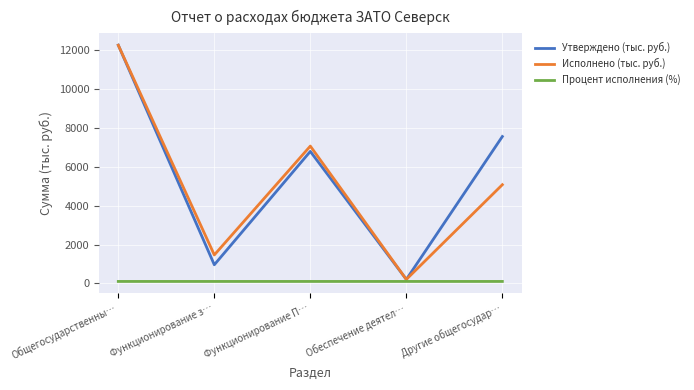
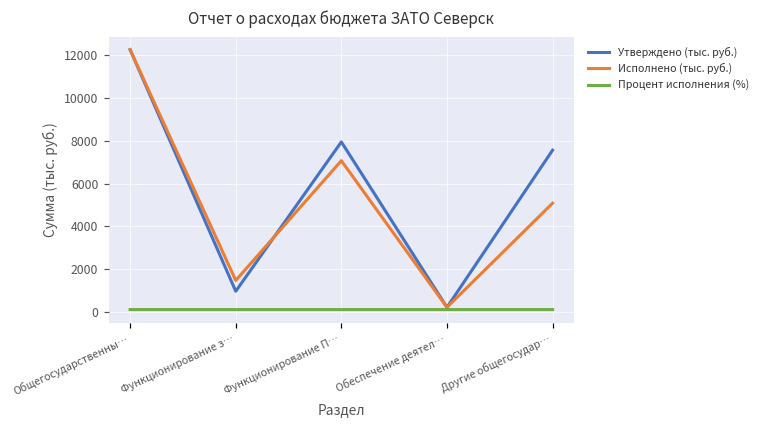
Утверждено (тыс. руб.), Функционирование П…: 6800 -> 7900
